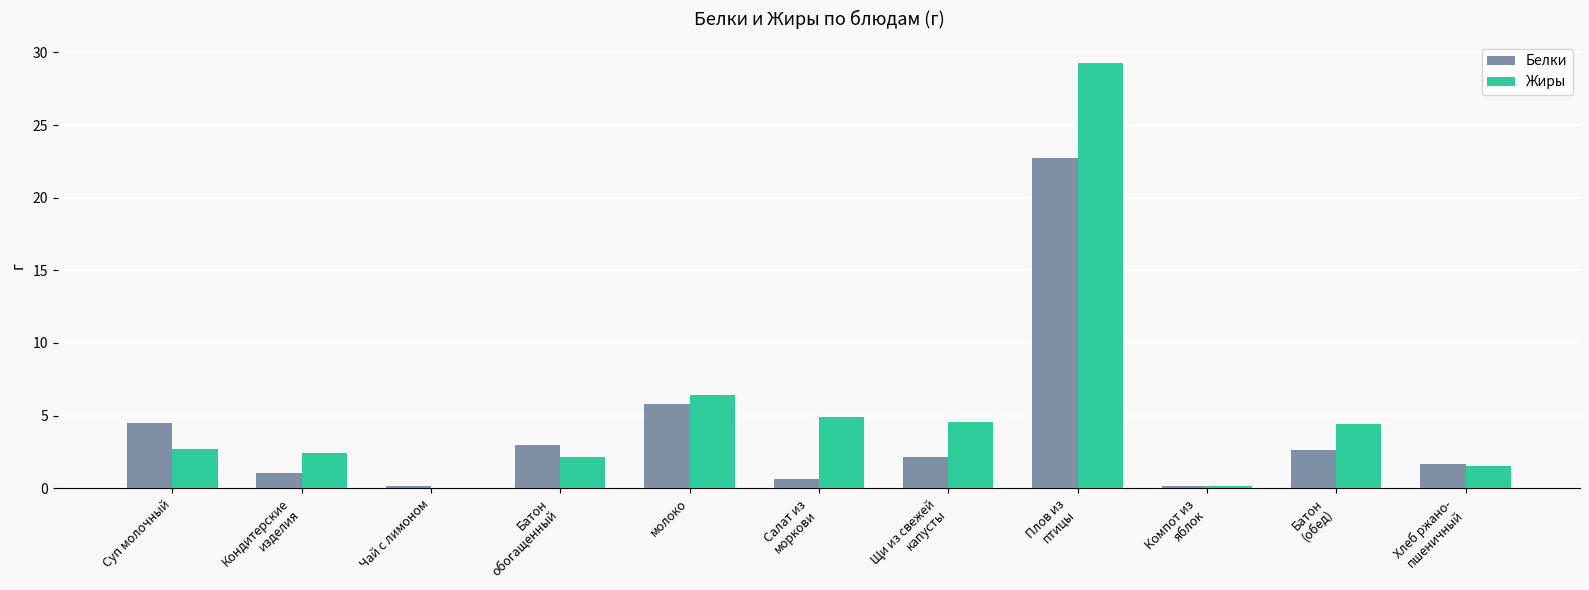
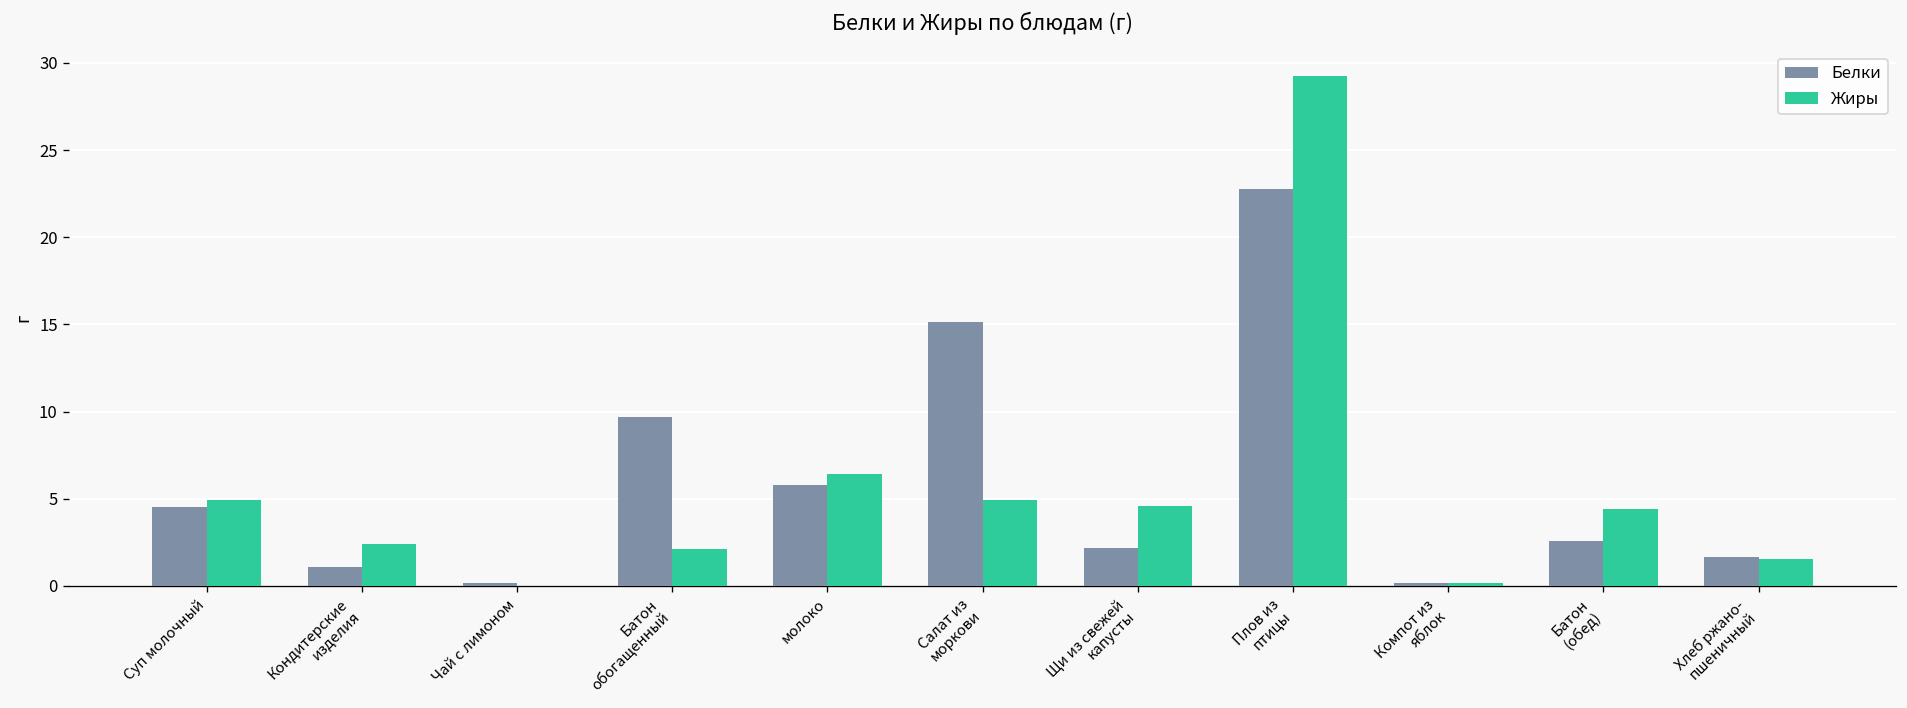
Жиры, Суп молочный: 2.7 -> 4.9
Белки, Батон обогащенный: 3.0 -> 9.7
Белки, Салат из моркови: 0.7 -> 15.1
